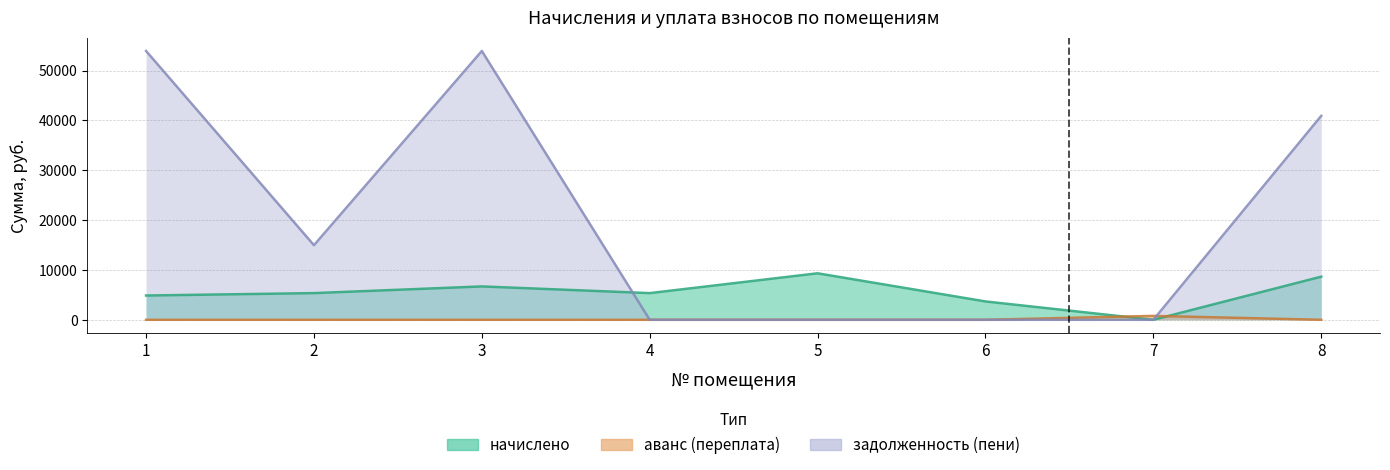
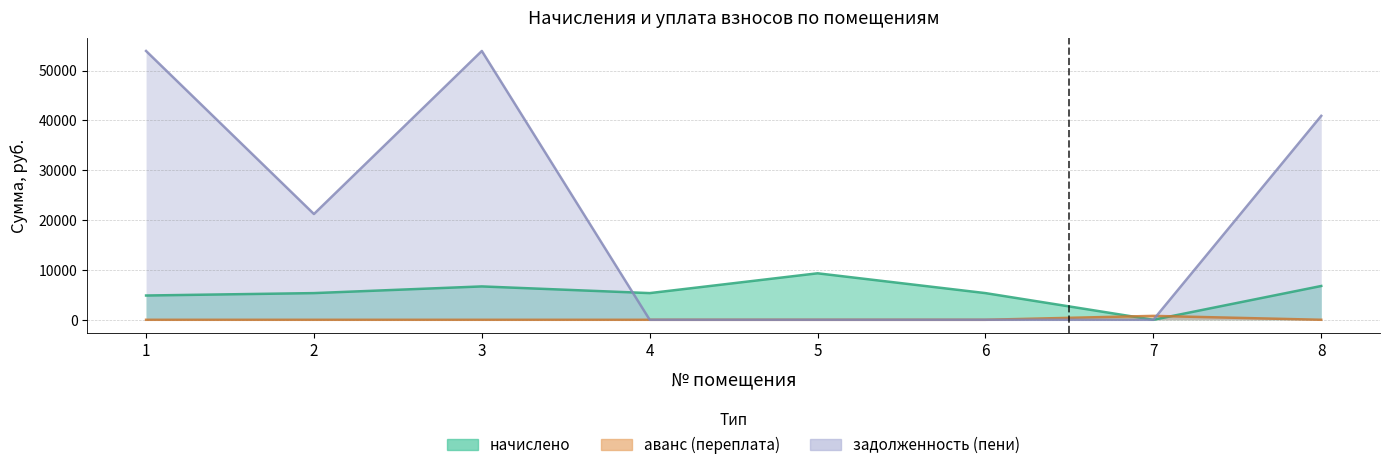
задолженность (пени), 2: 15000 -> 21000
начислено, 6: 4000 -> 5000
начислено, 8: 9000 -> 7000
